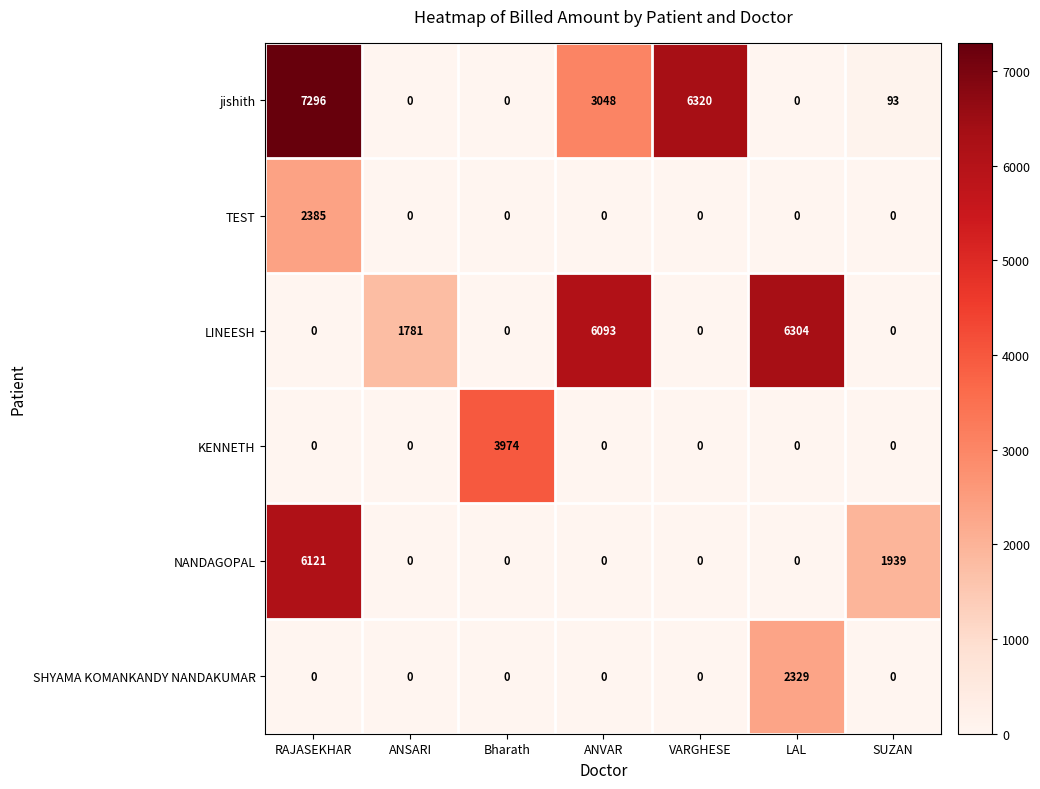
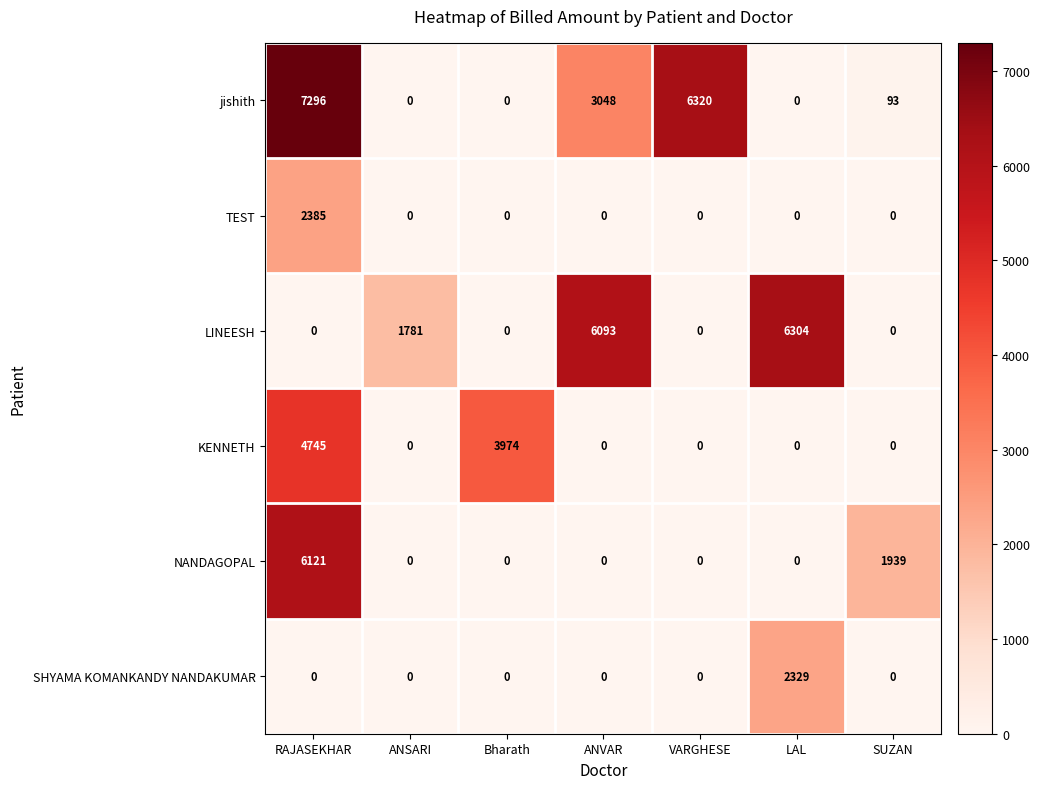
KENNETH, RAJASEKHAR: 0 -> 4745
